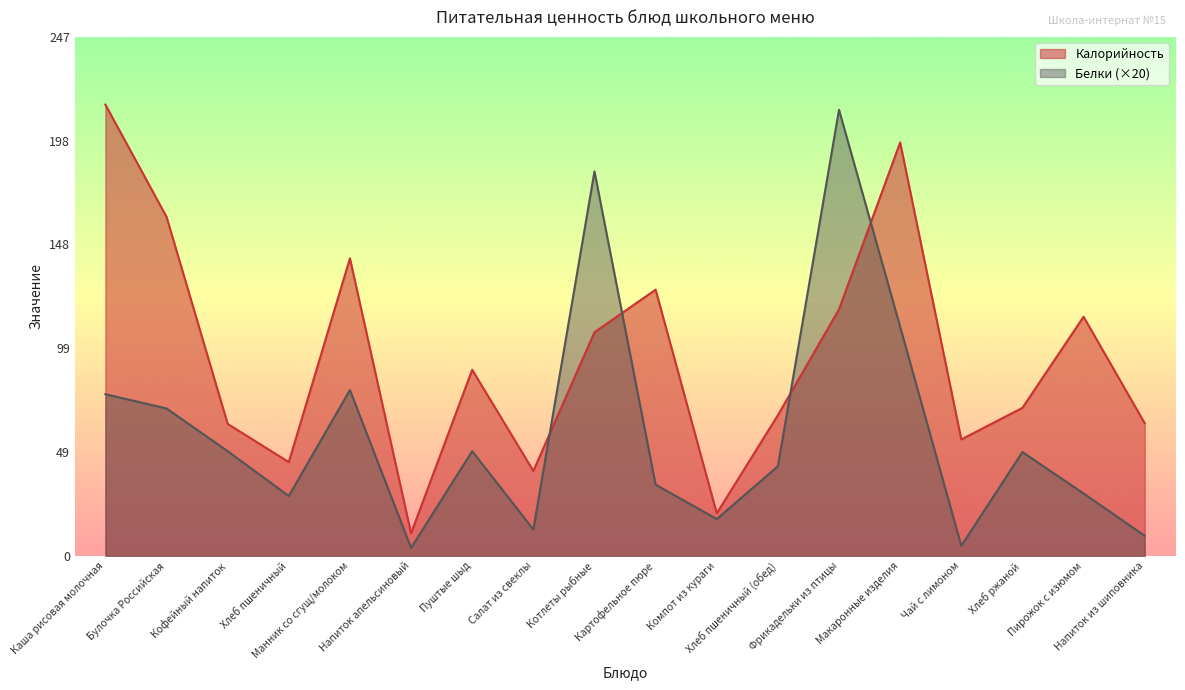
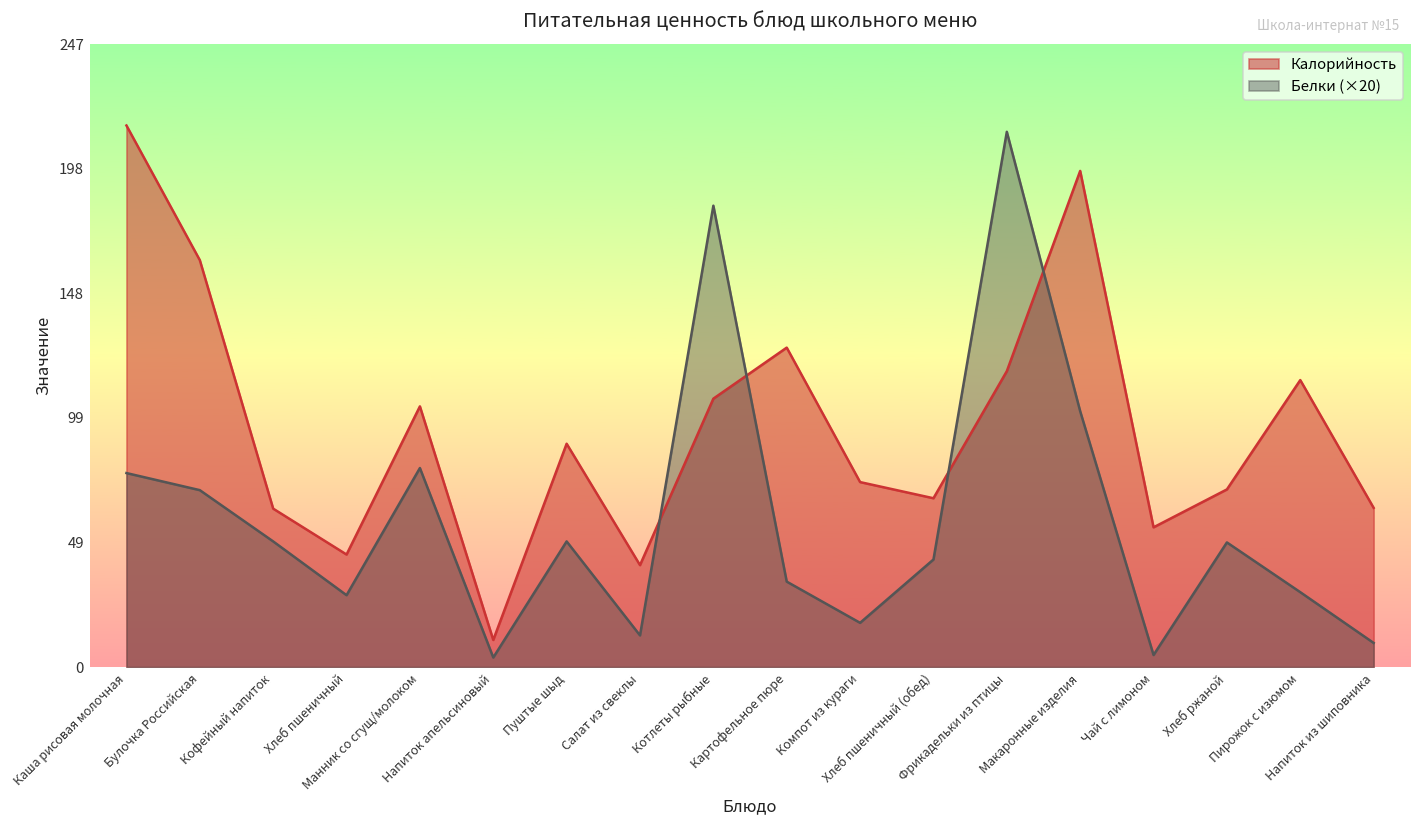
Калорийность, Манник со сгущ/молоком: 142 -> 104
Калорийность, Компот из кураги: 20 -> 74
Белки (×20), Макаронные изделия: 109 -> 102
